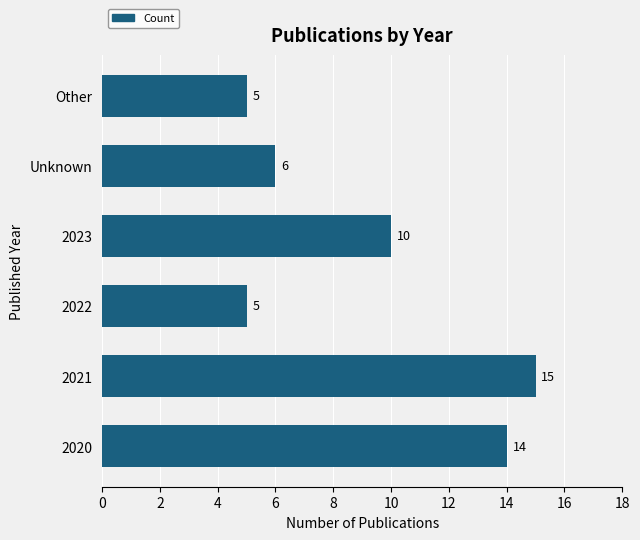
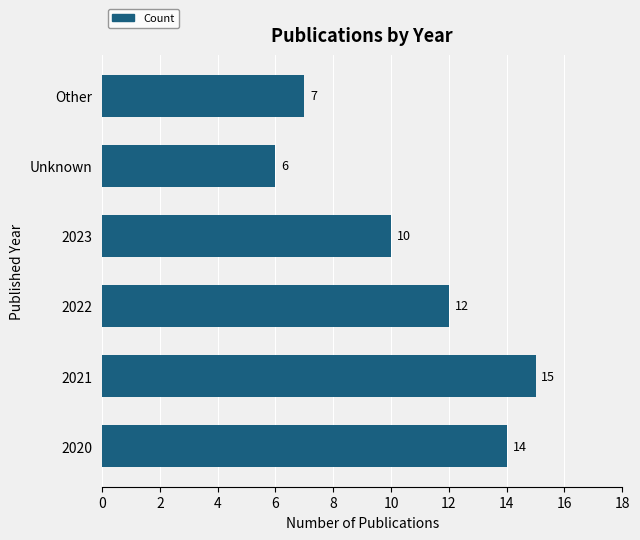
Other: 5 -> 7
2022: 5 -> 12
